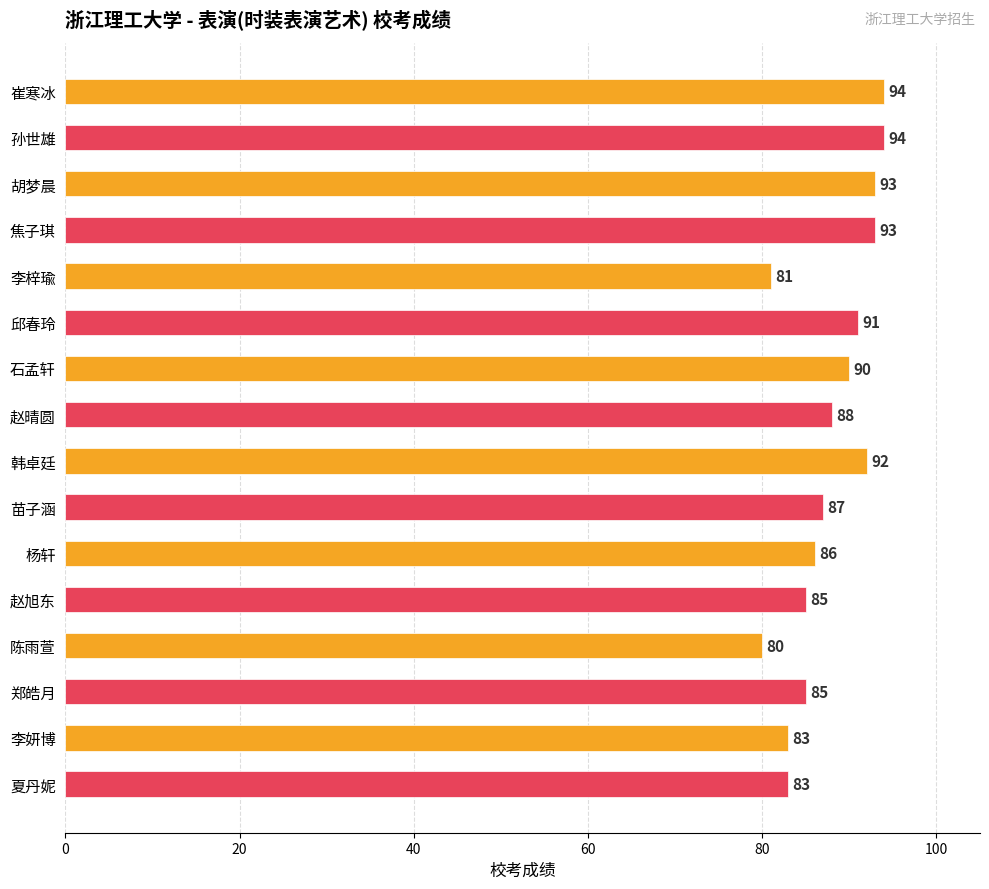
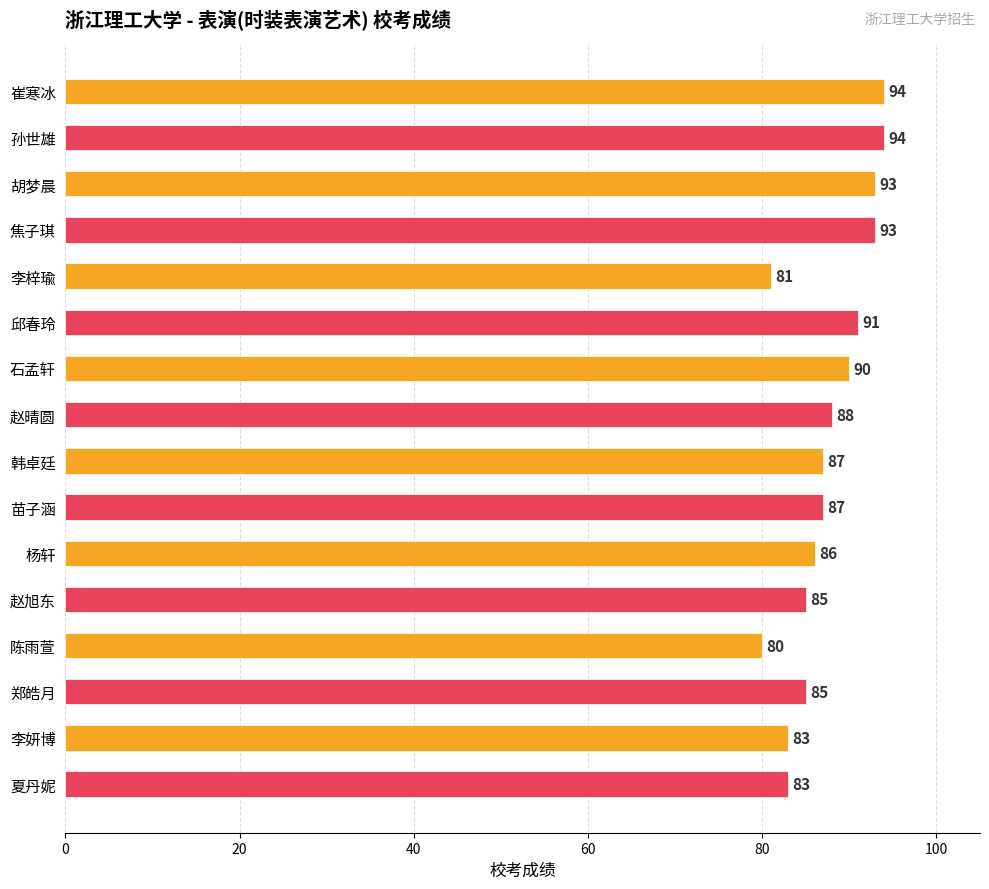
韩卓廷: 92 -> 87
